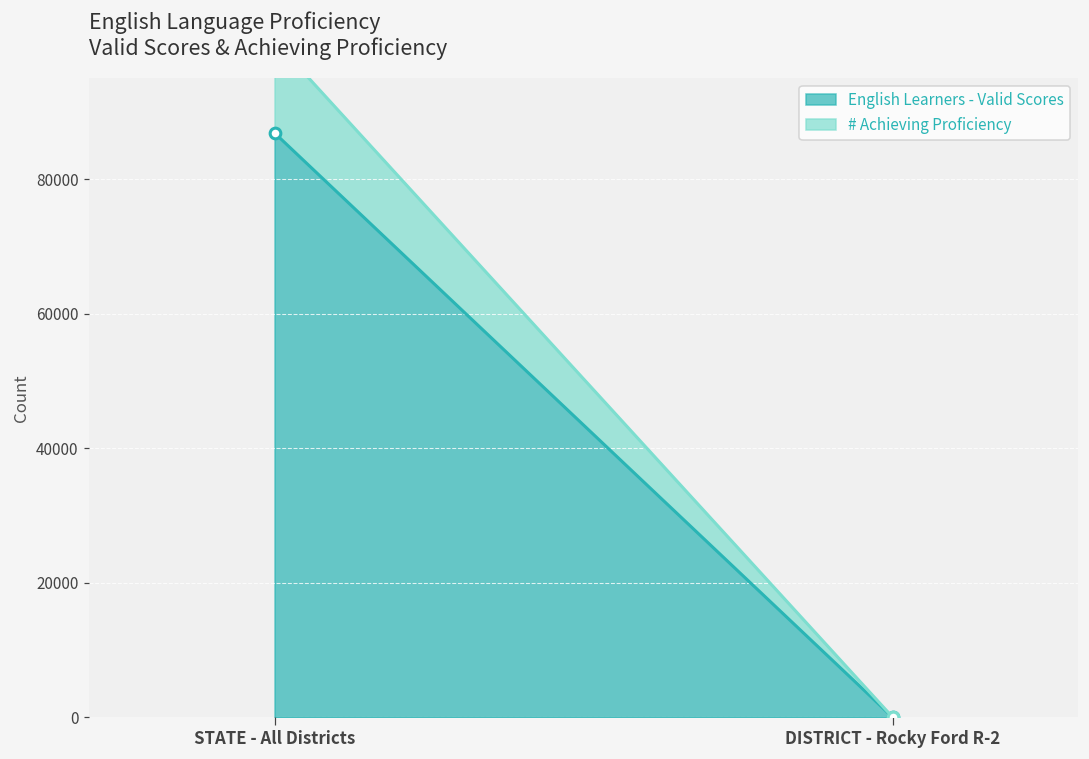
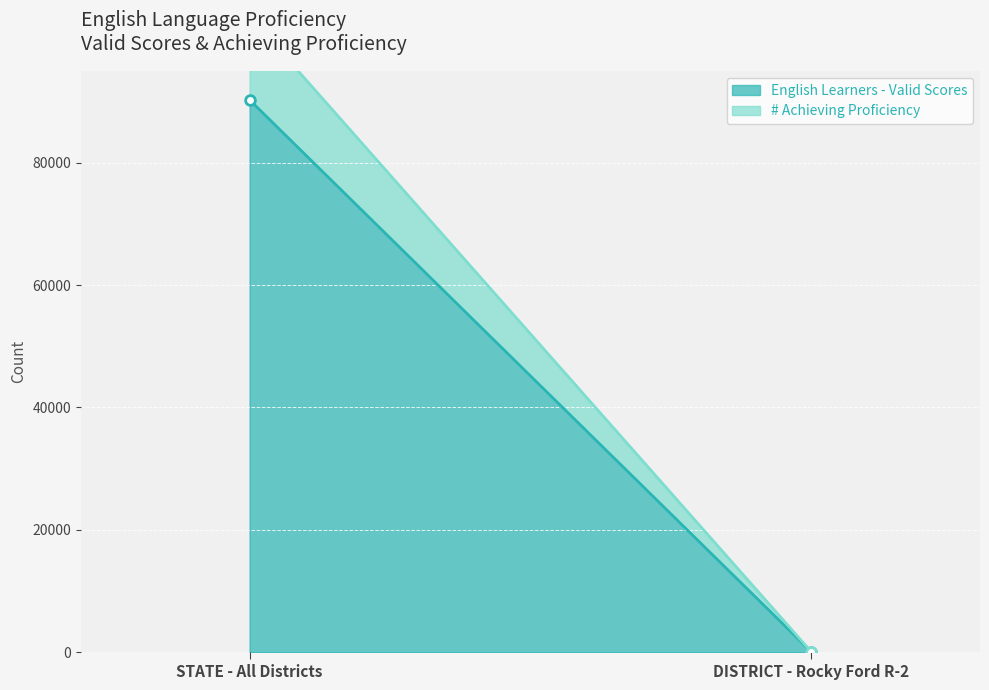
English Learners - Valid Scores, STATE - All Districts: 87000 -> 90000
